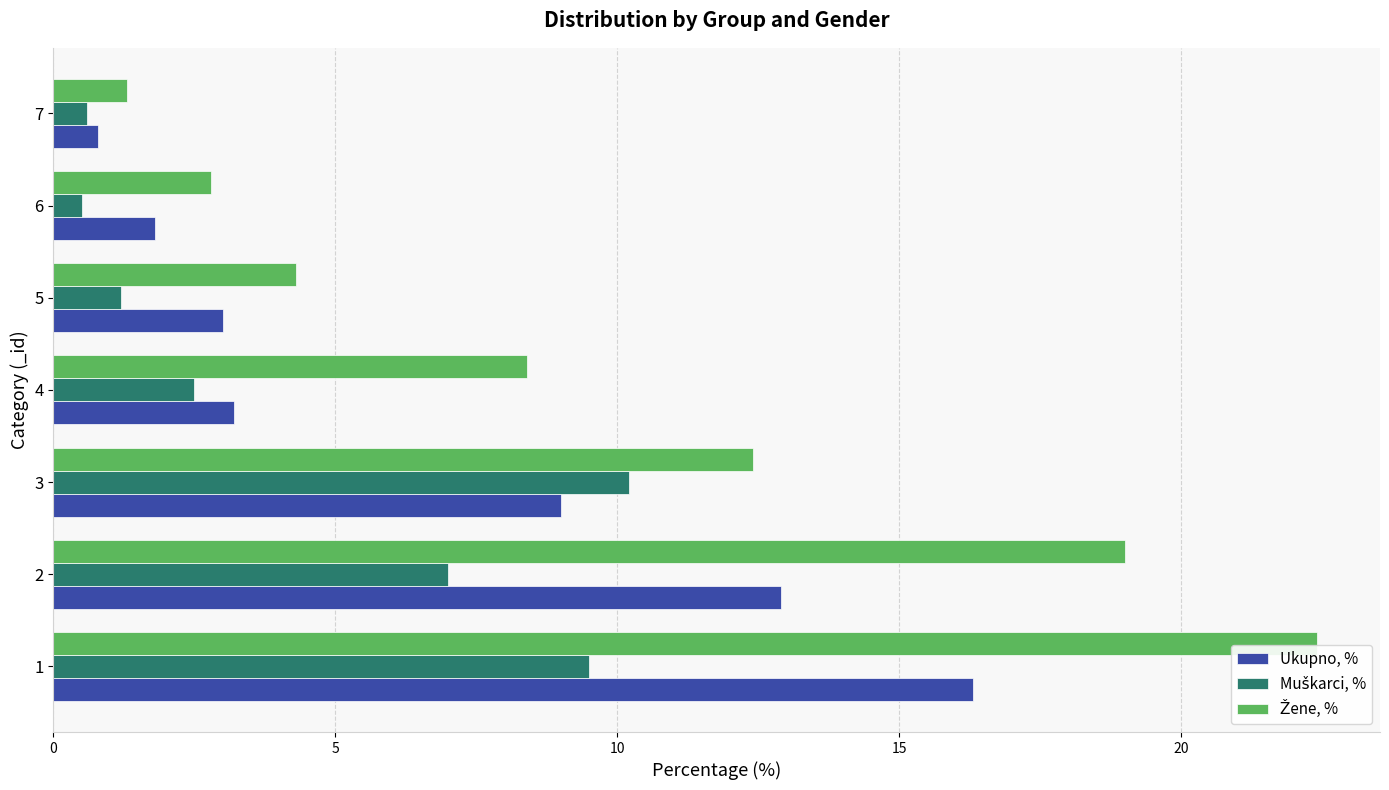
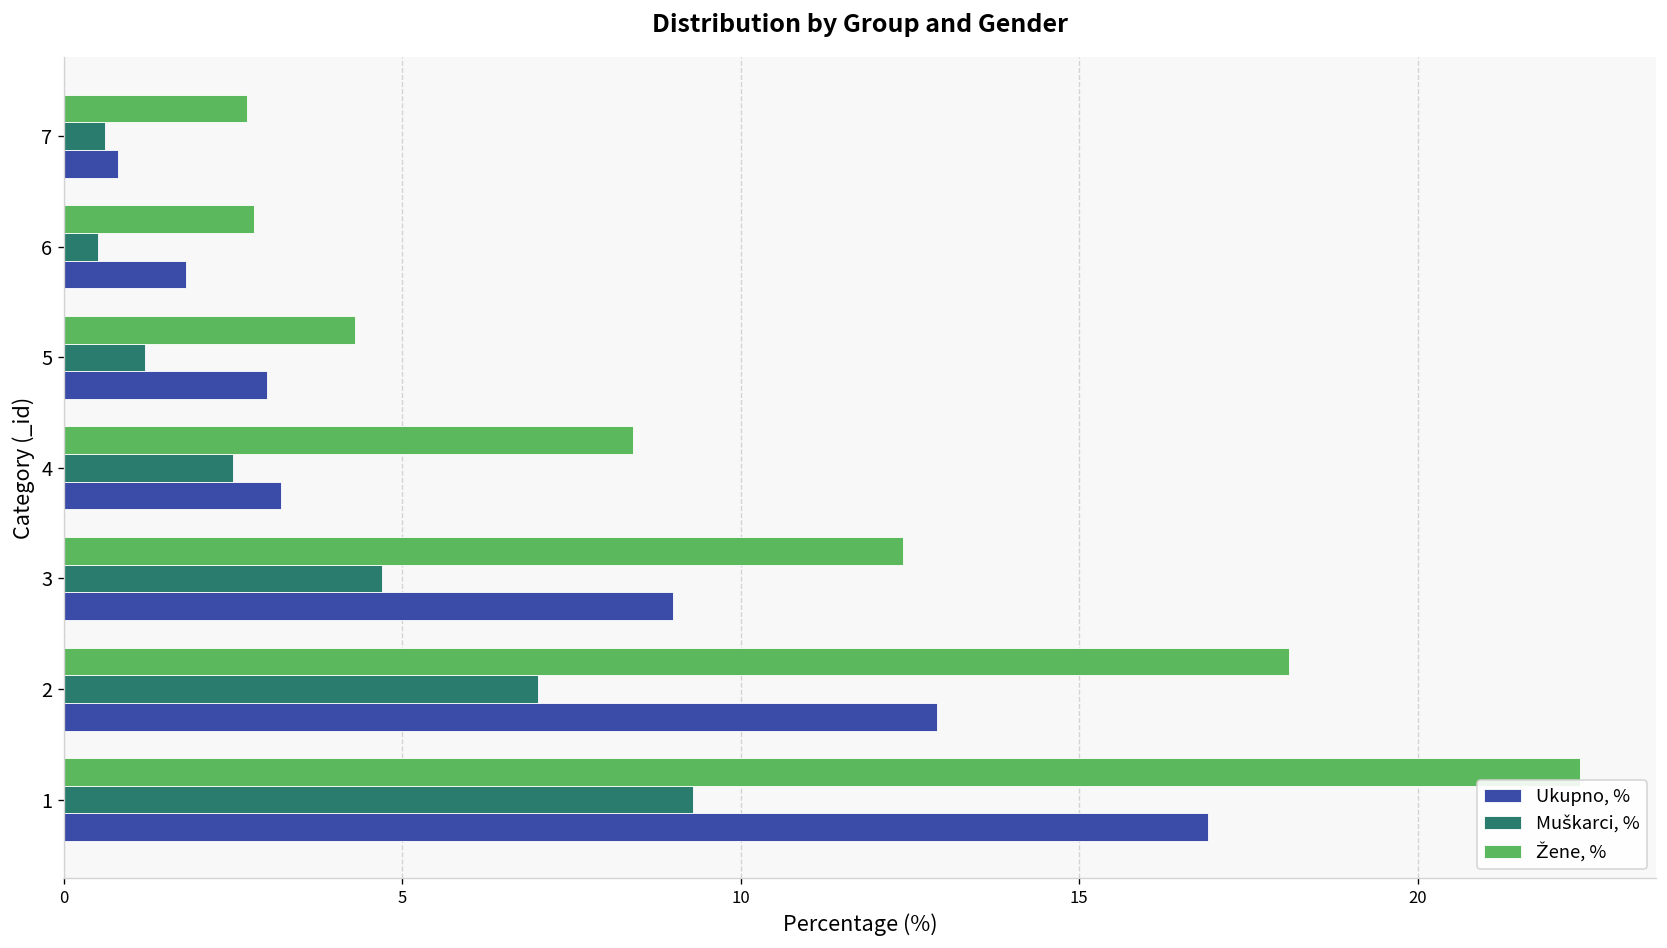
Žene, %, 7: 1.3 -> 2.7
Muškarci, %, 3: 10.2 -> 4.7
Žene, %, 2: 19.0 -> 18.1
Muškarci, %, 1: 9.5 -> 9.3
Ukupno, %, 1: 16.3 -> 16.9
